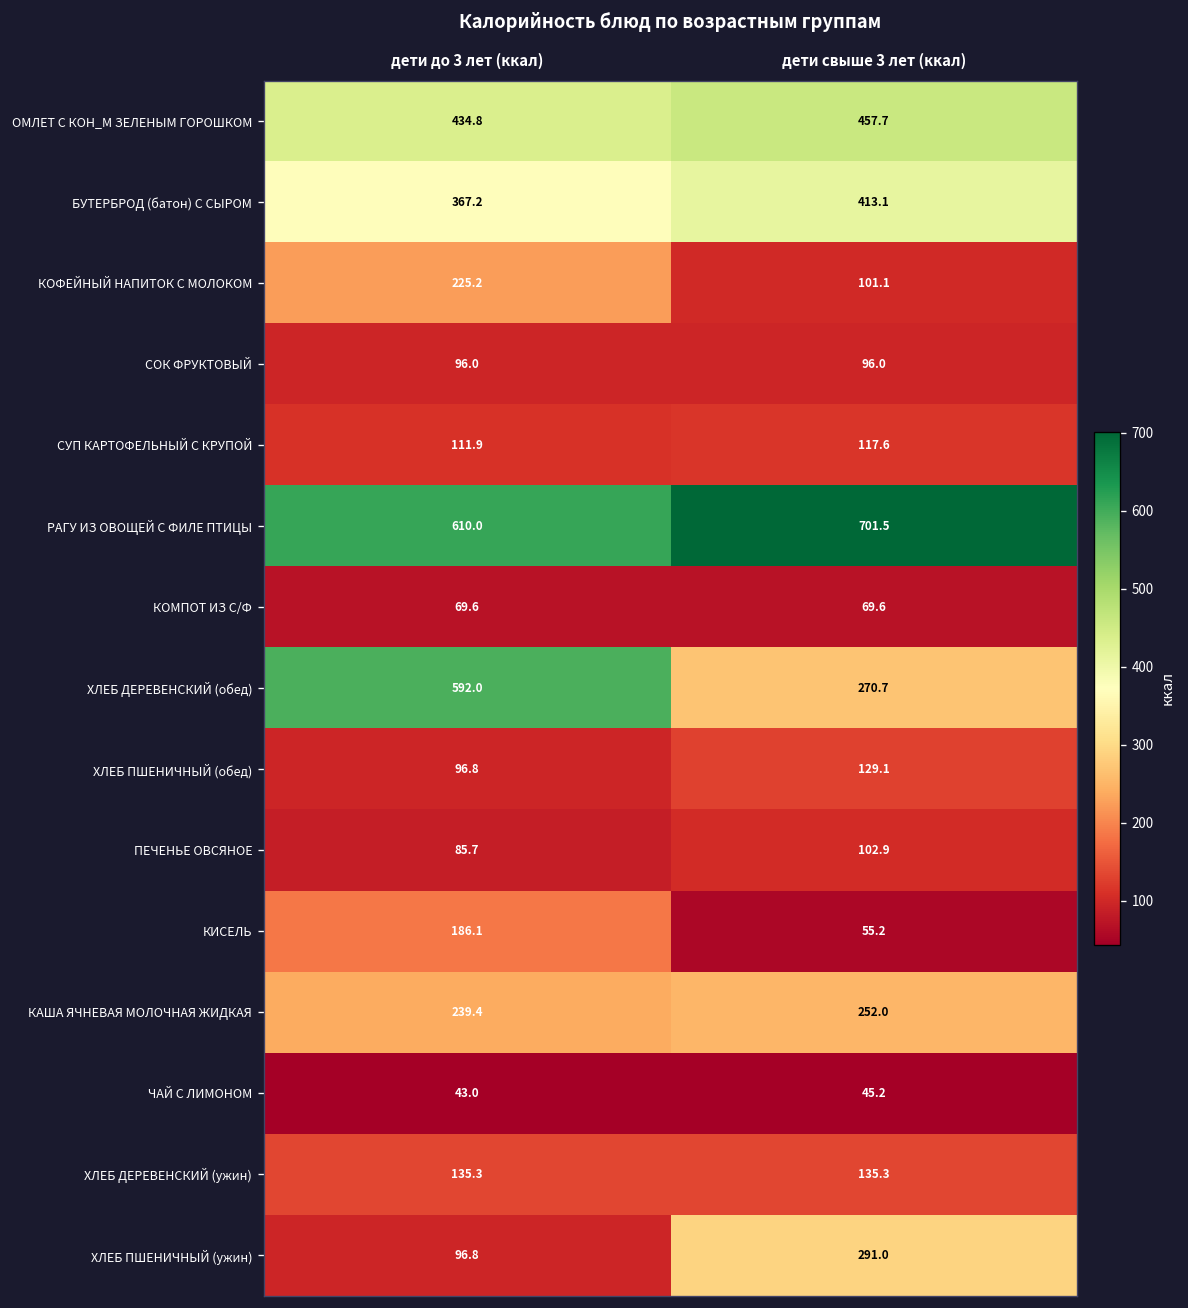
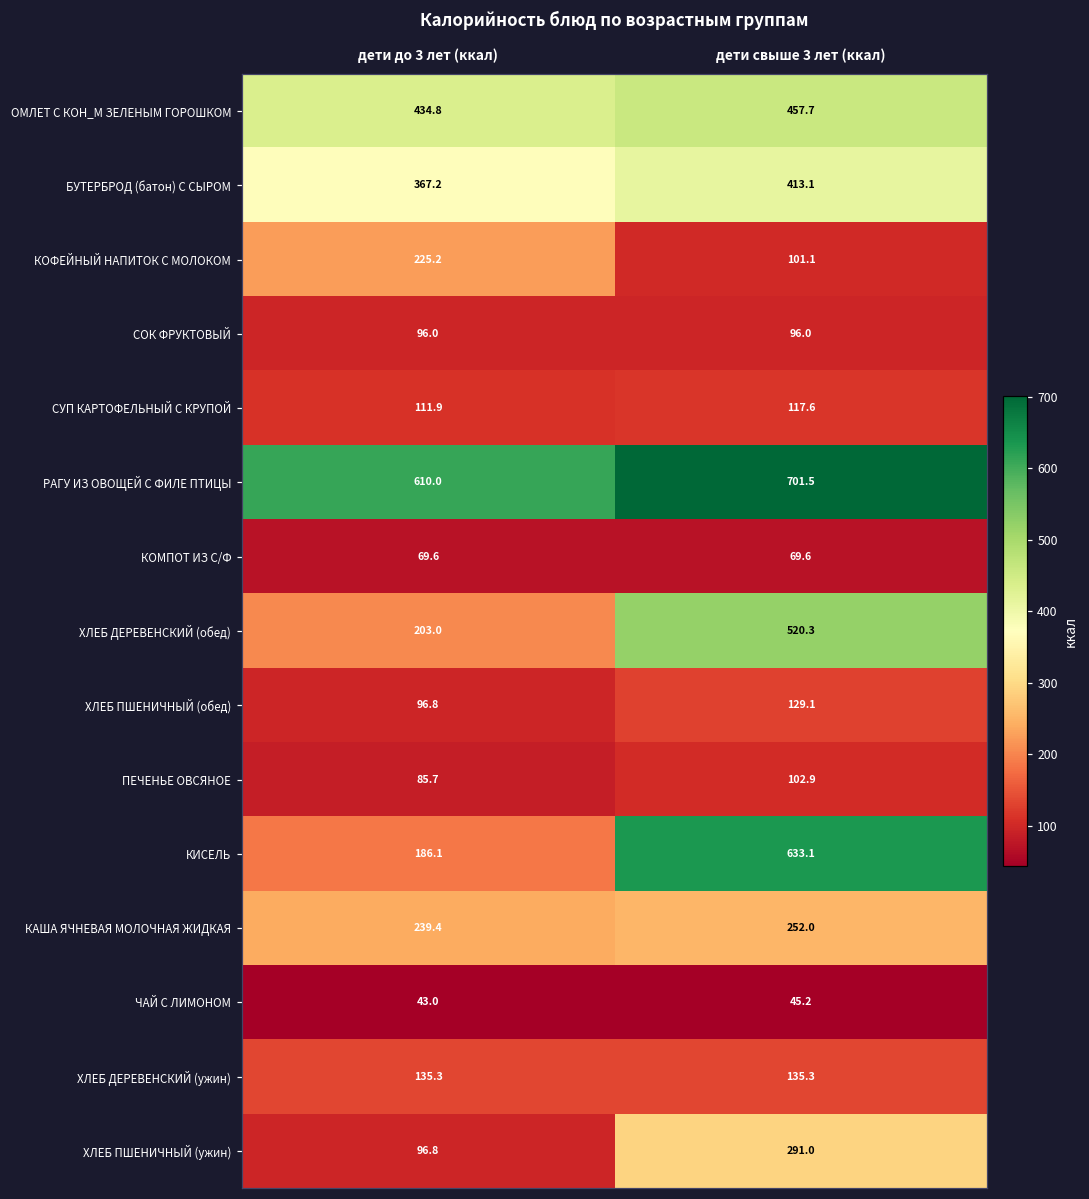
ХЛЕБ ДЕРЕВЕНСКИЙ (обед), дети до 3 лет (ккал): 592.0 -> 203.0
ХЛЕБ ДЕРЕВЕНСКИЙ (обед), дети свыше 3 лет (ккал): 270.7 -> 520.3
КИСЕЛЬ, дети свыше 3 лет (ккал): 55.2 -> 633.1
